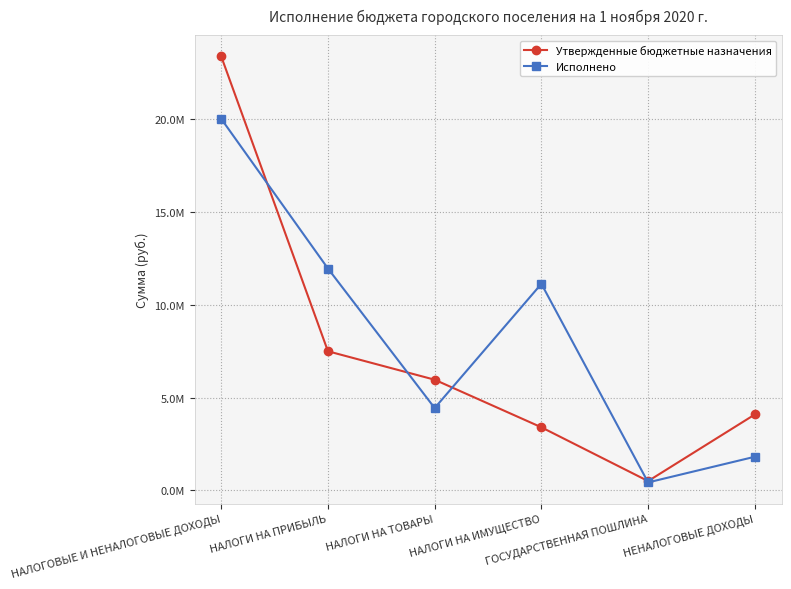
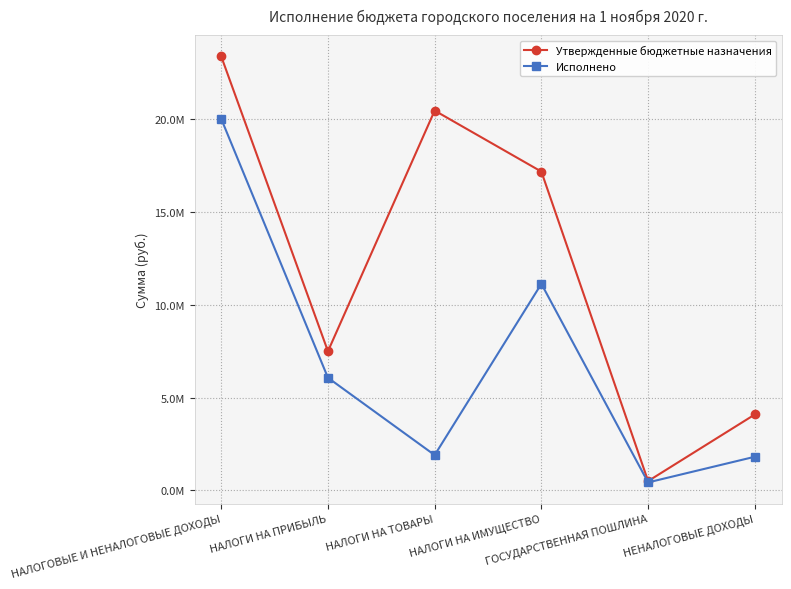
Исполнено, НАЛОГИ НА ПРИБЫЛЬ: 12.0М -> 6.1М
Утвержденные бюджетные назначения, НАЛОГИ НА ТОВАРЫ: 6.0М -> 20.5М
Исполнено, НАЛОГИ НА ТОВАРЫ: 4.4М -> 1.9М
Утвержденные бюджетные назначения, НАЛОГИ НА ИМУЩЕСТВО: 3.4М -> 17.2М
